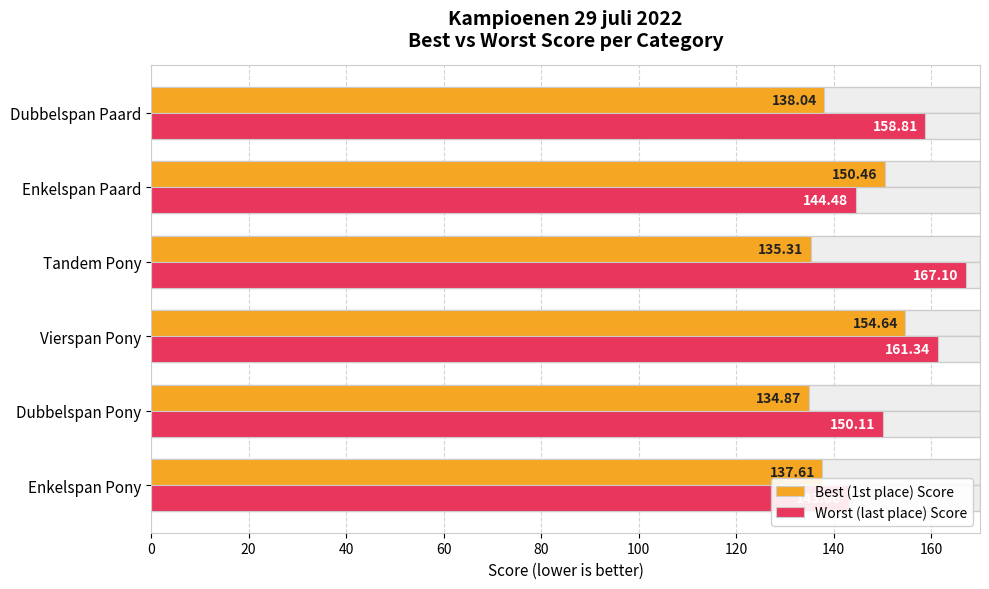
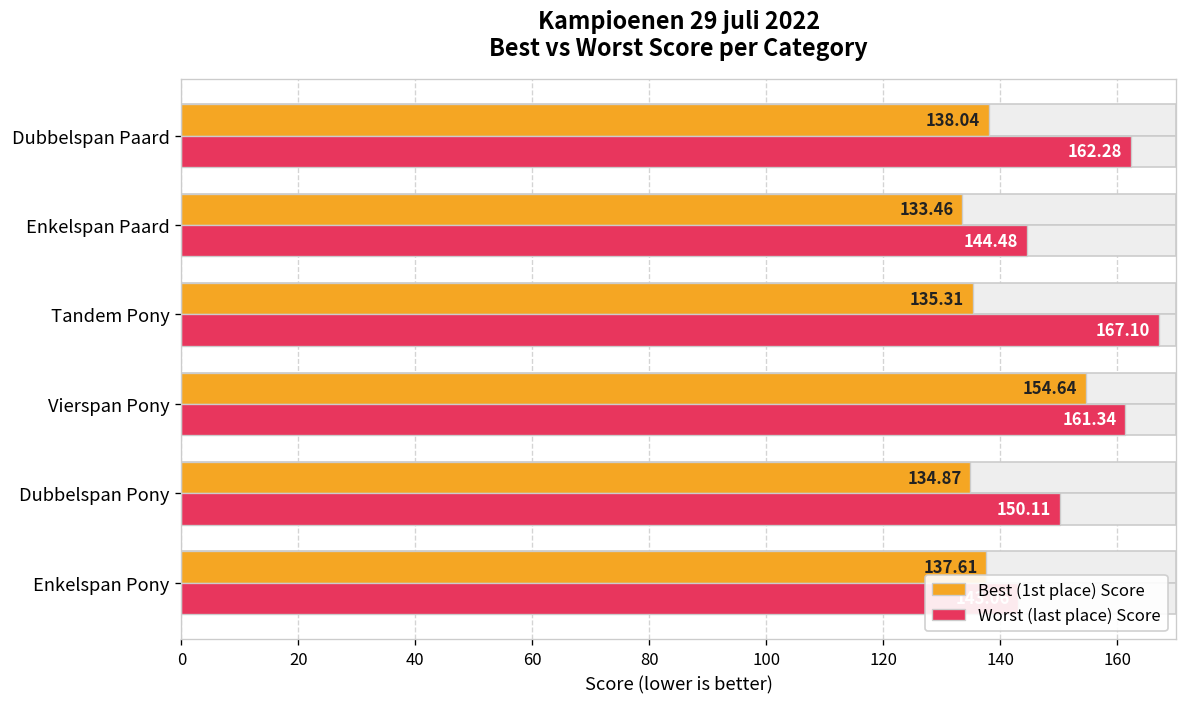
Worst (last place) Score, Dubbelspan Paard: 158.81 -> 162.28
Best (1st place) Score, Enkelspan Paard: 150.46 -> 133.46
